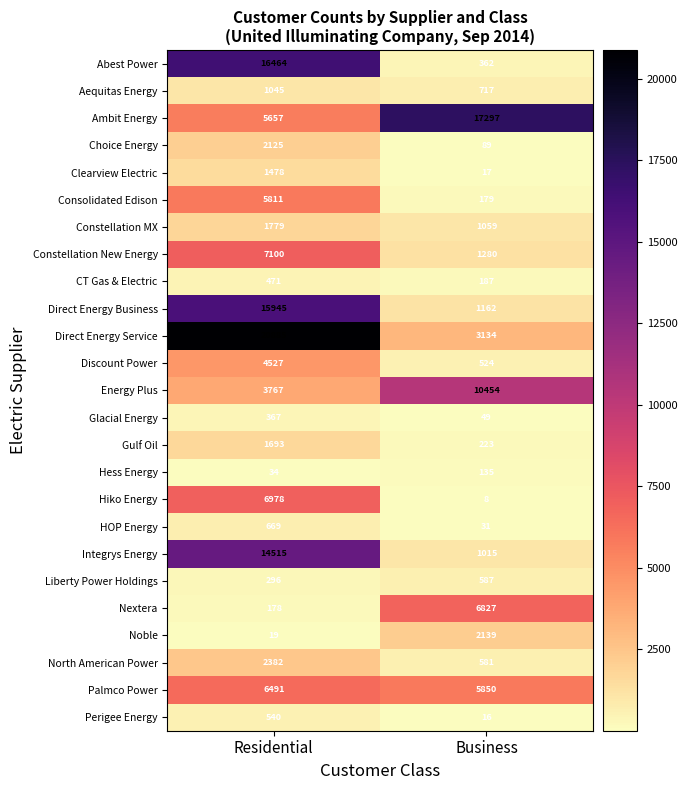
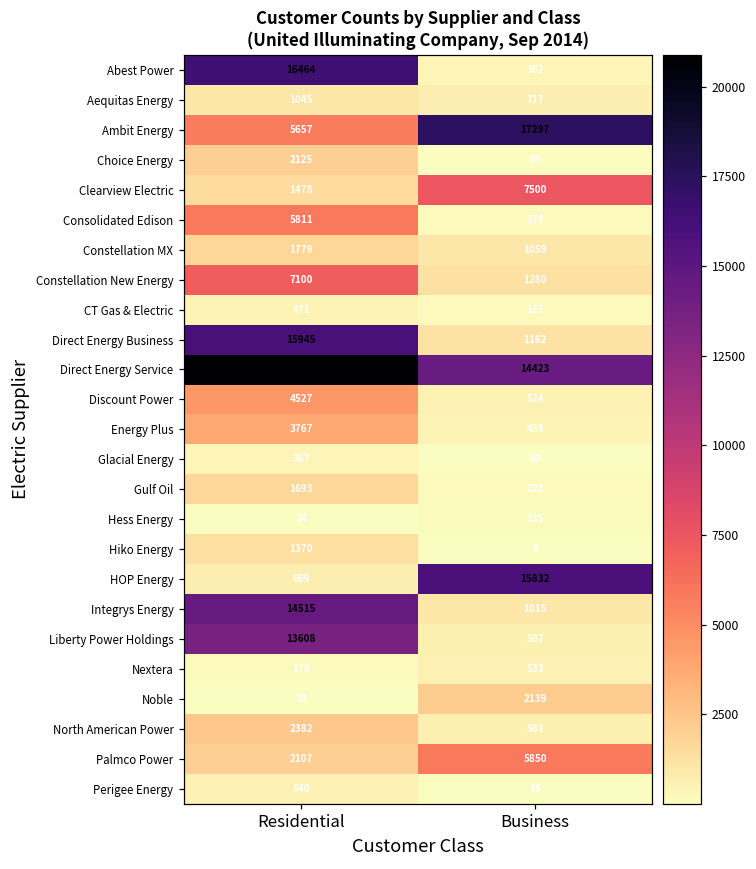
Clearview Electric, Business: 17 -> 7500
Direct Energy Service, Business: 3134 -> 14423
Energy Plus, Business: 10454 -> 458
Hiko Energy, Residential: 6978 -> 1370
HOP Energy, Business: 31 -> 15832
Liberty Power Holdings, Residential: 296 -> 13608
Nextera, Business: 6827 -> 533
Palmco Power, Residential: 6491 -> 2107
